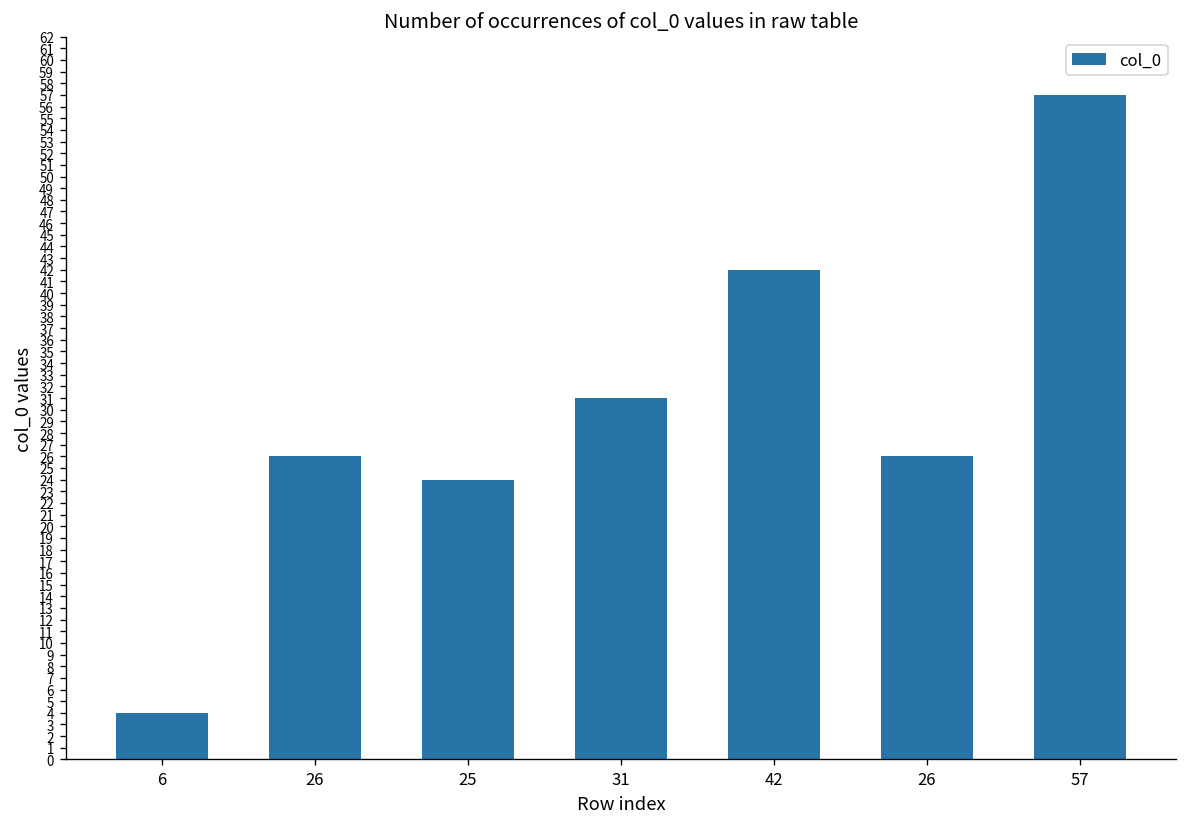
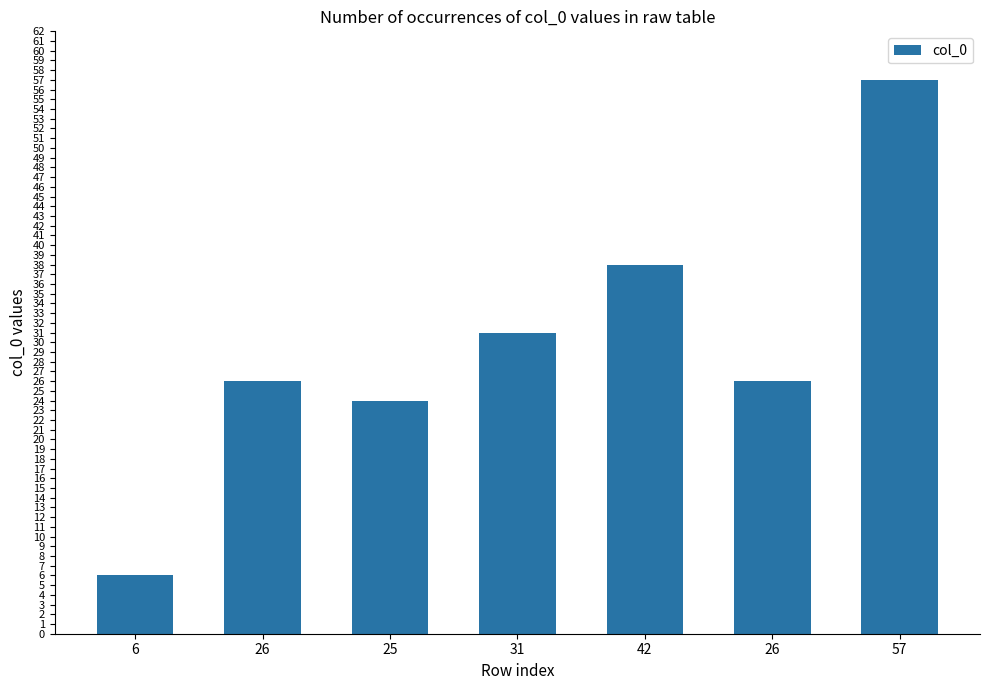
6: 4 -> 6
42: 42 -> 38
